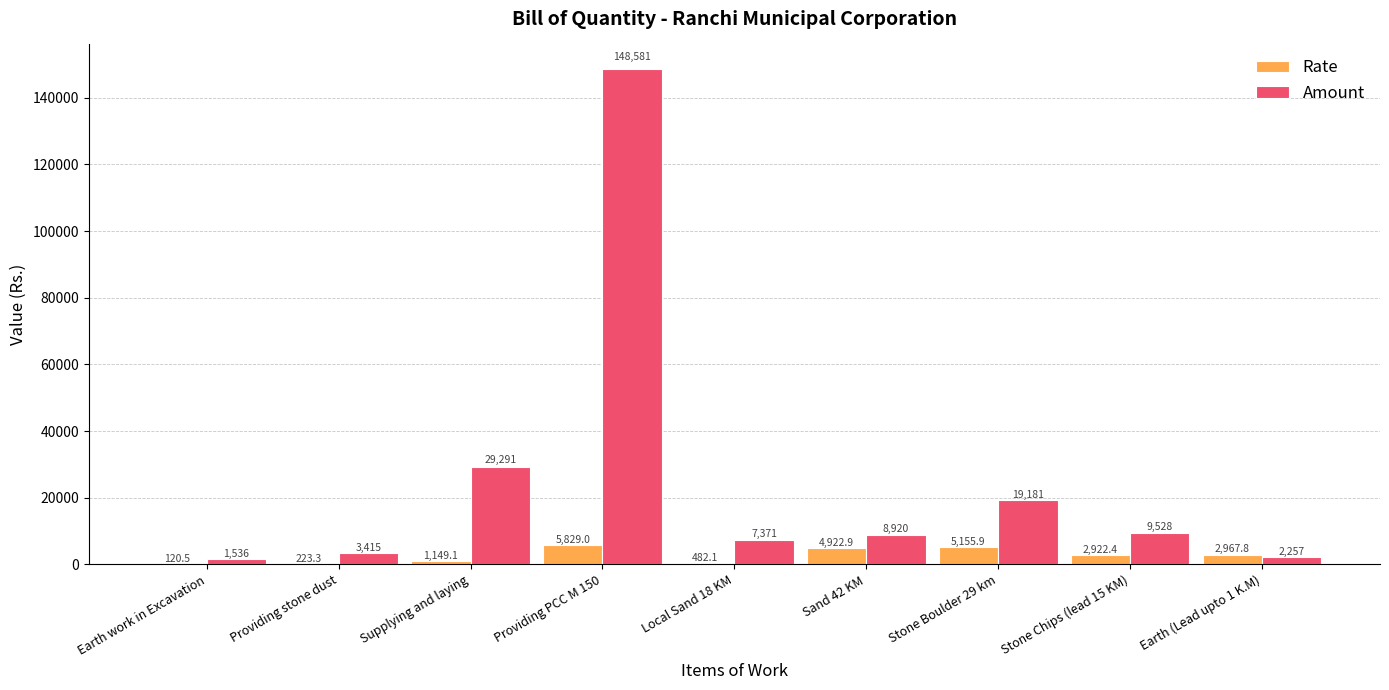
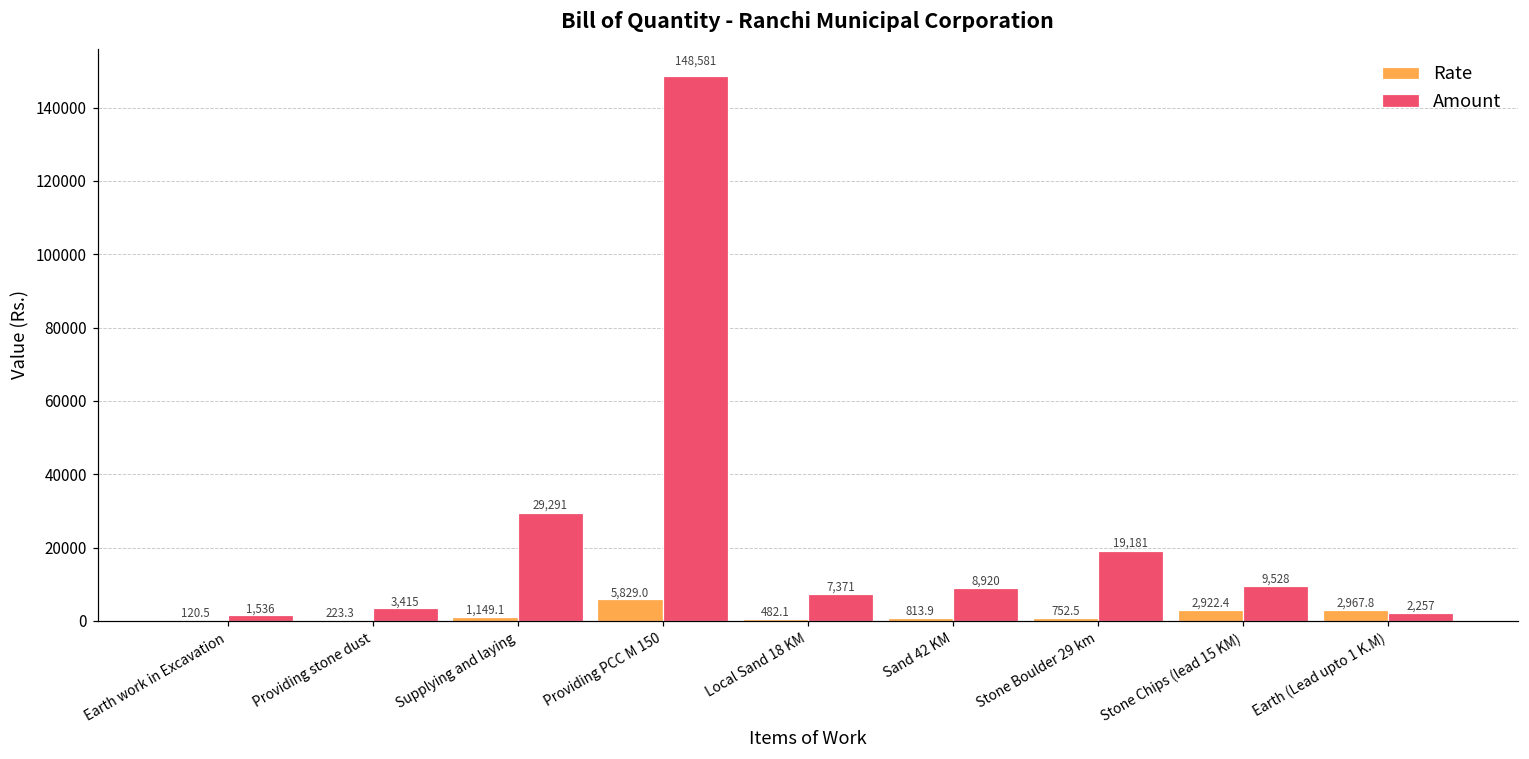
Rate, Sand 42 KM: 4,922.9 -> 813.9
Rate, Stone Boulder 29 km: 5,155.9 -> 752.5
